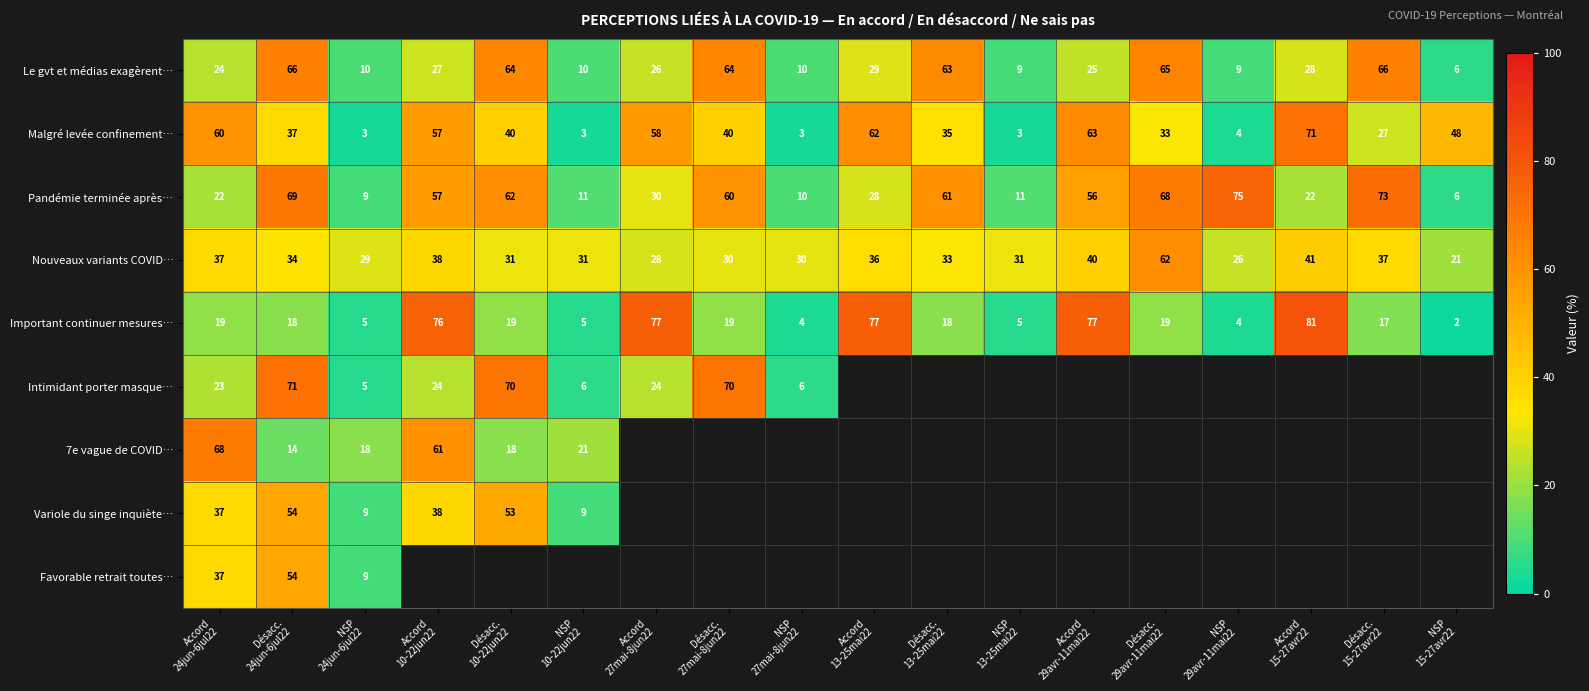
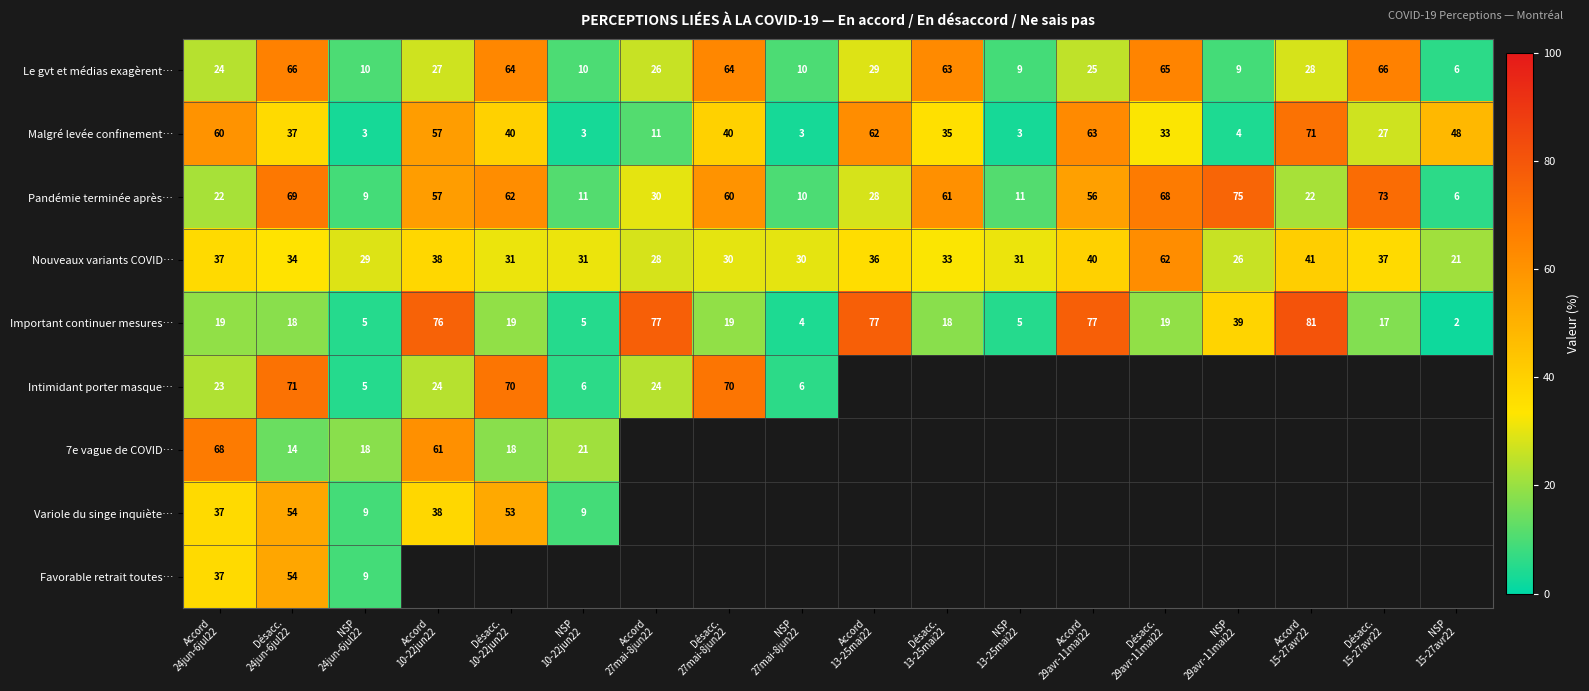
Malgré levée confinement…, Accord 27mai-8jun22: 58 -> 11
Important continuer mesures…, NSP 29avr-11mai22: 4 -> 39
